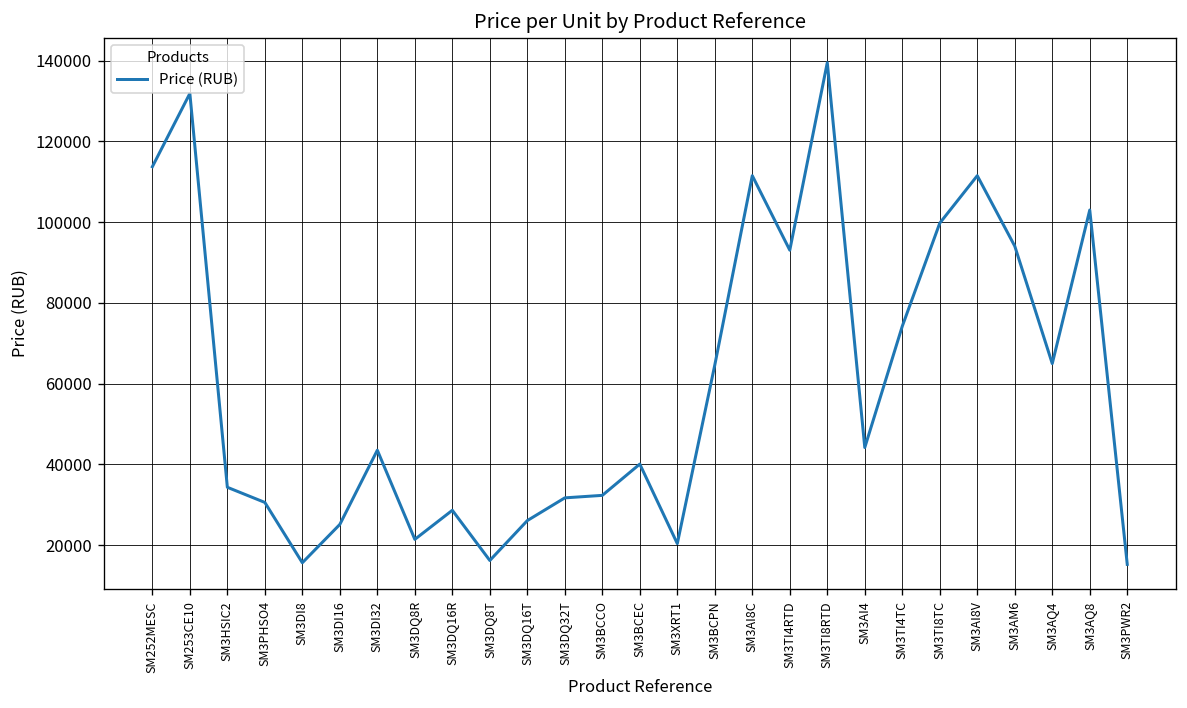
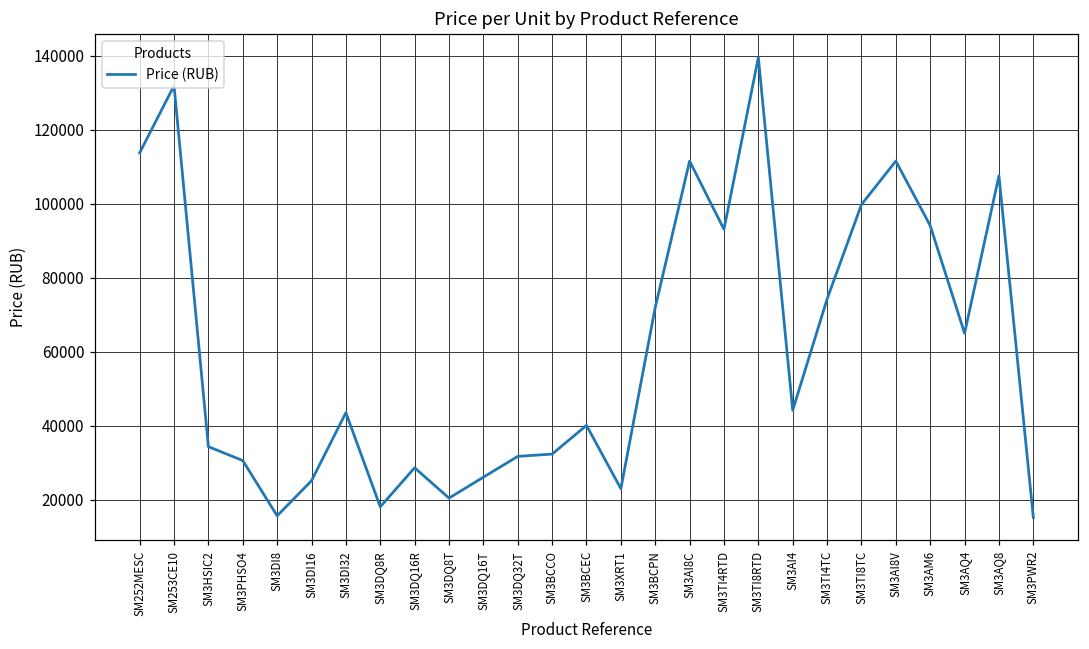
SM3DQ8R: 21000 -> 18000
SM3DQ8T: 16000 -> 20000
SM3XRT1: 20000 -> 23000
SM3BCPN: 65000 -> 72000
SM3AQ8: 103000 -> 108000
